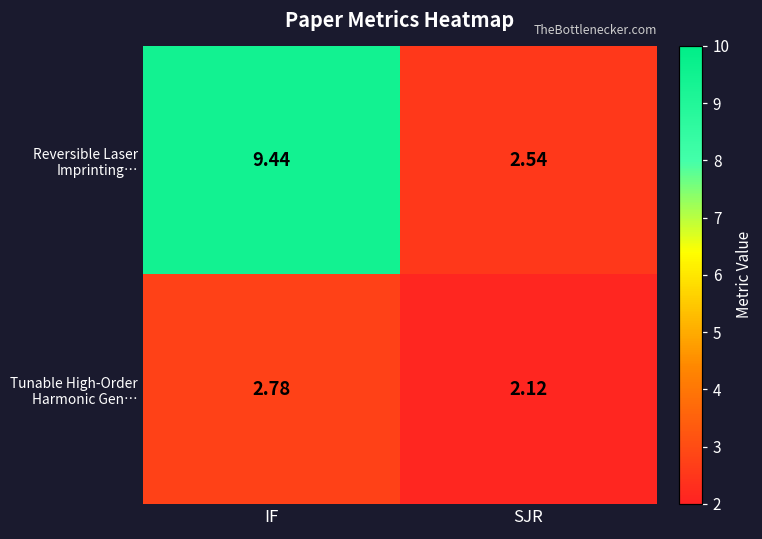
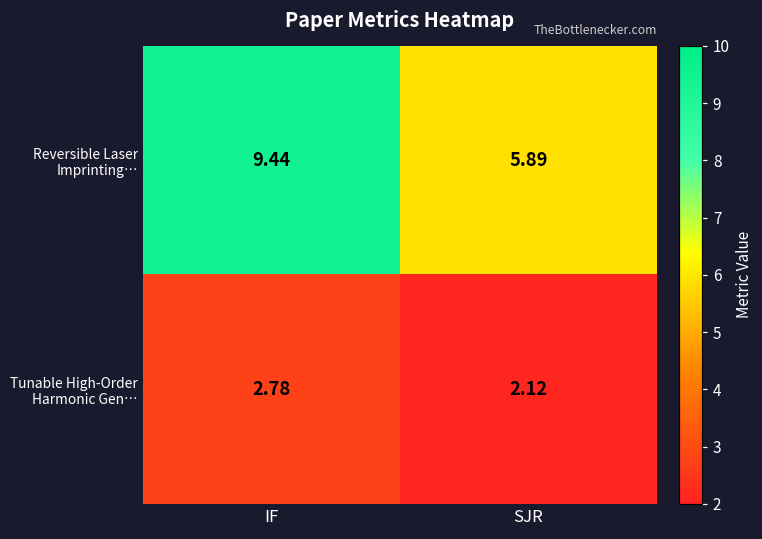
Reversible Laser Imprinting…, SJR: 2.54 -> 5.89
